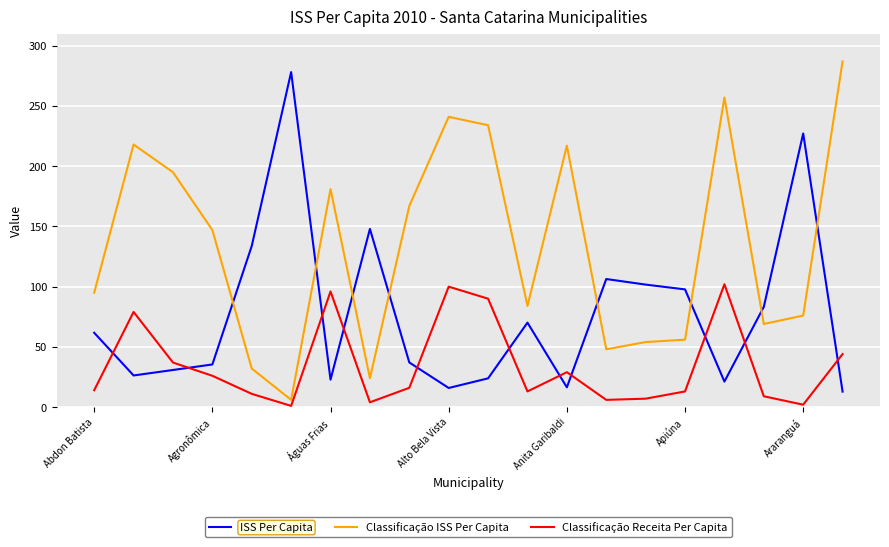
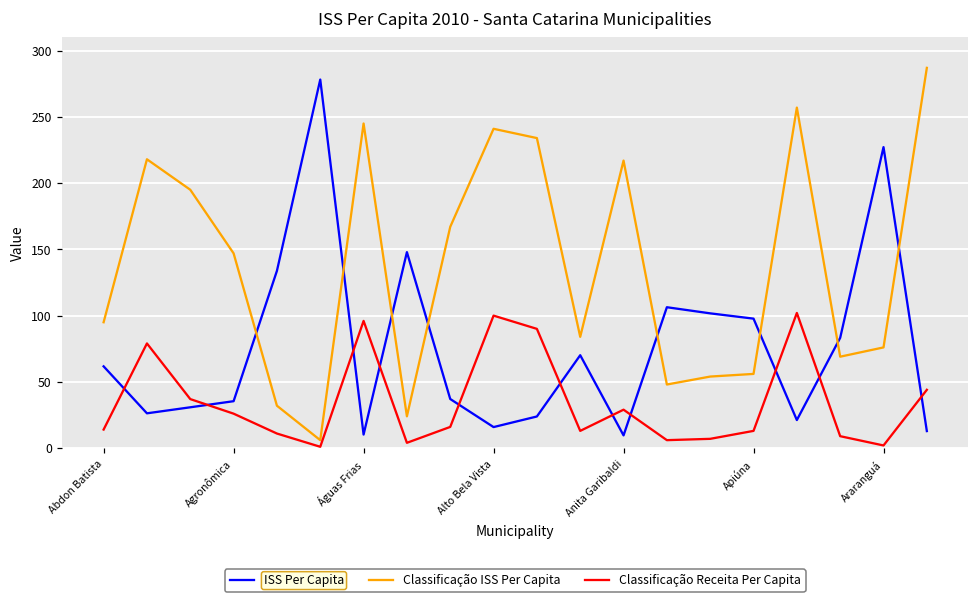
ISS Per Capita, Águas Frias: 23 -> 10
Classificação ISS Per Capita, Águas Frias: 181 -> 245
ISS Per Capita, Anita Garibaldi: 16 -> 10
